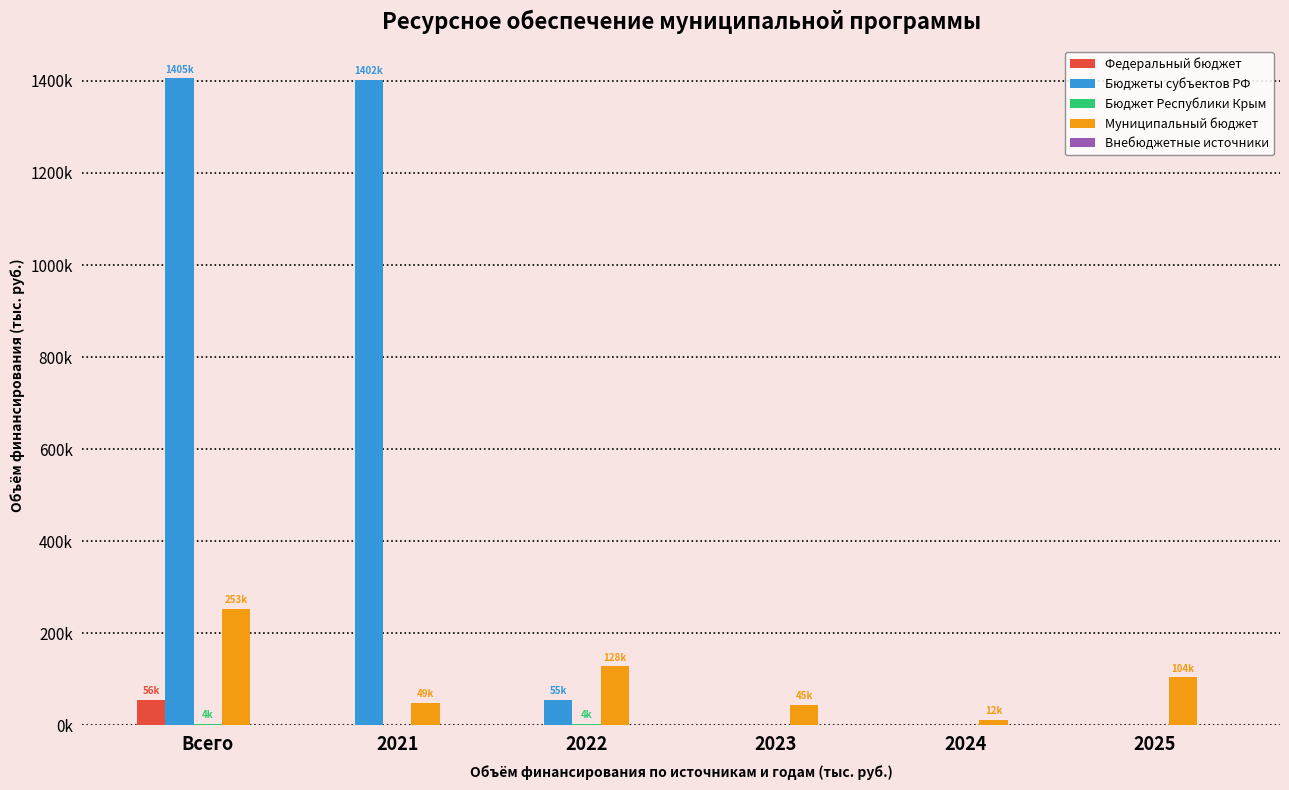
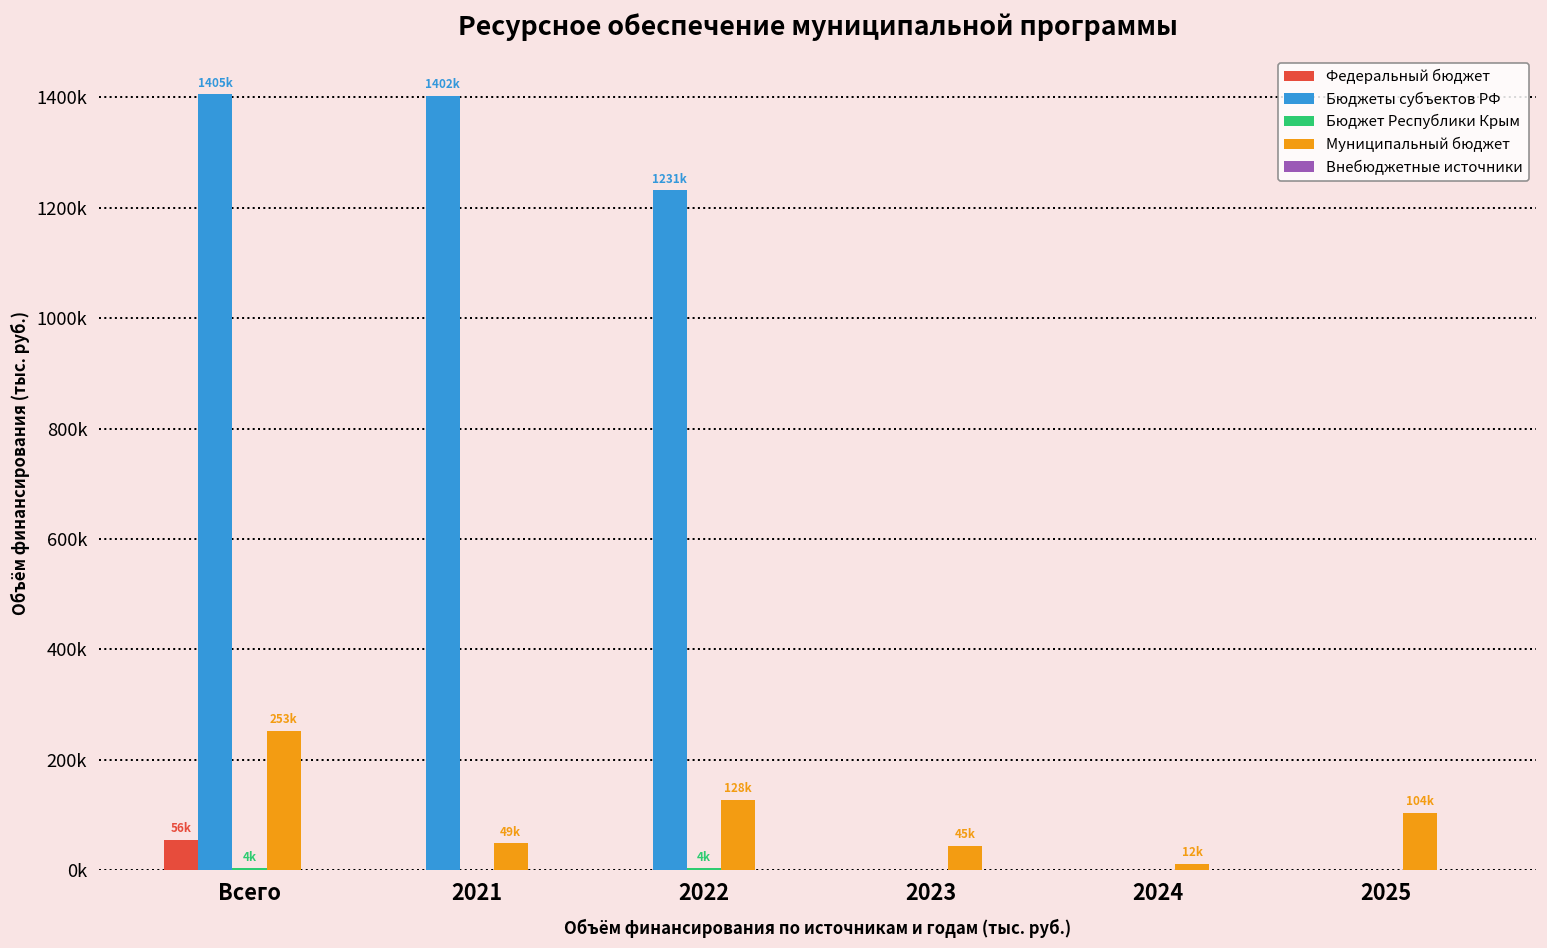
Бюджеты субъектов РФ, 2022: 55k -> 1231k
